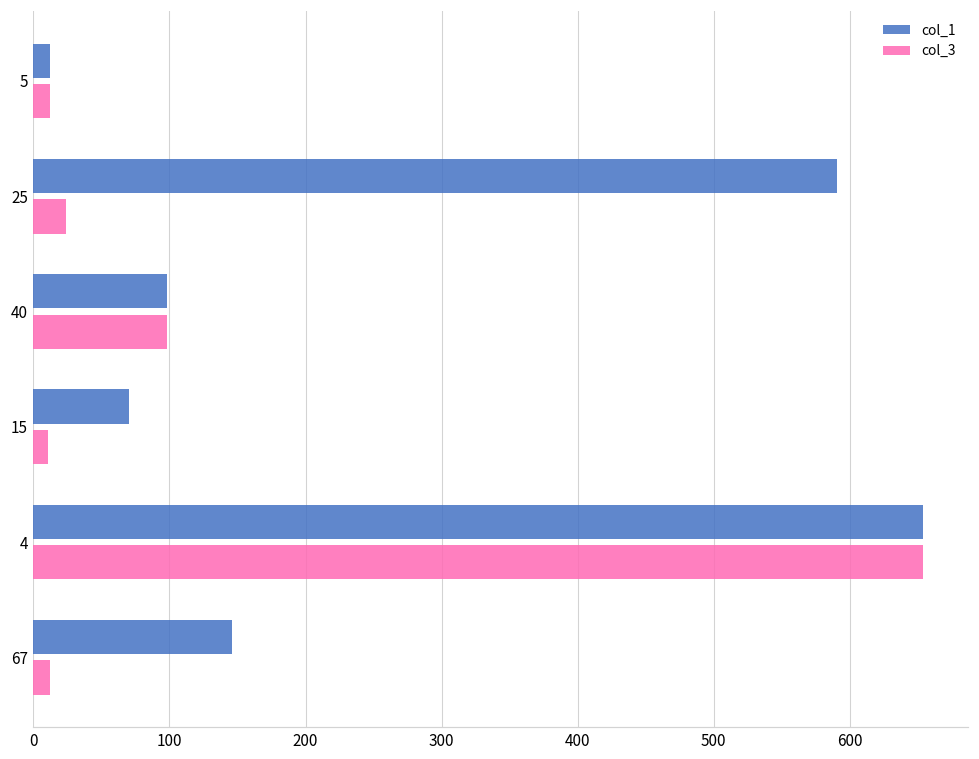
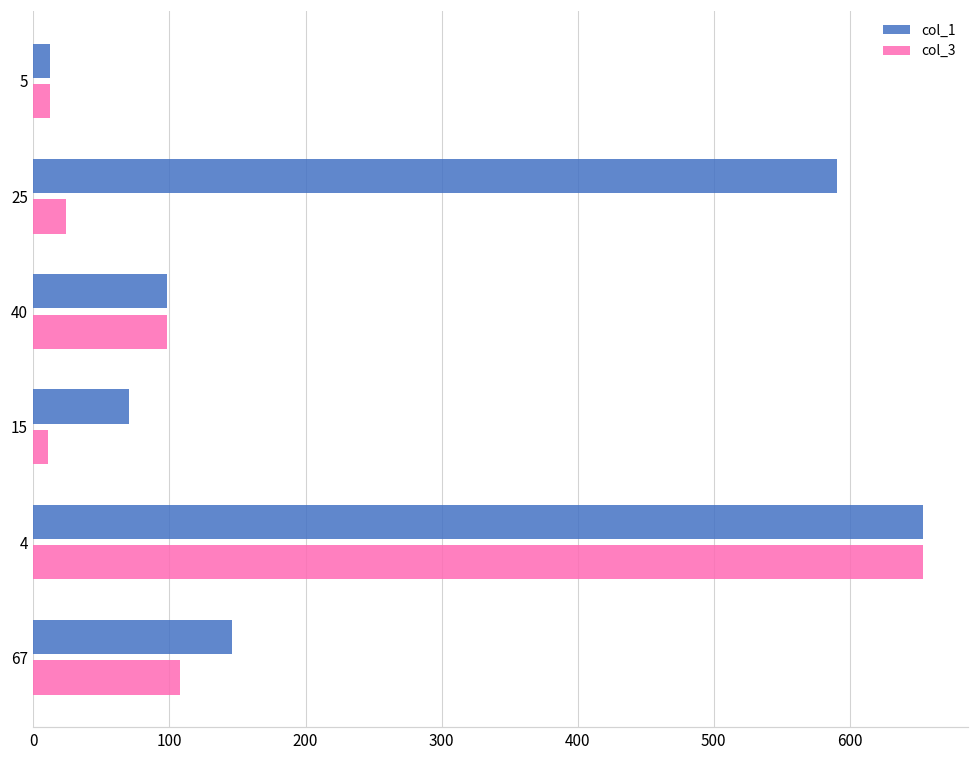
col_3, 67: 13 -> 108
